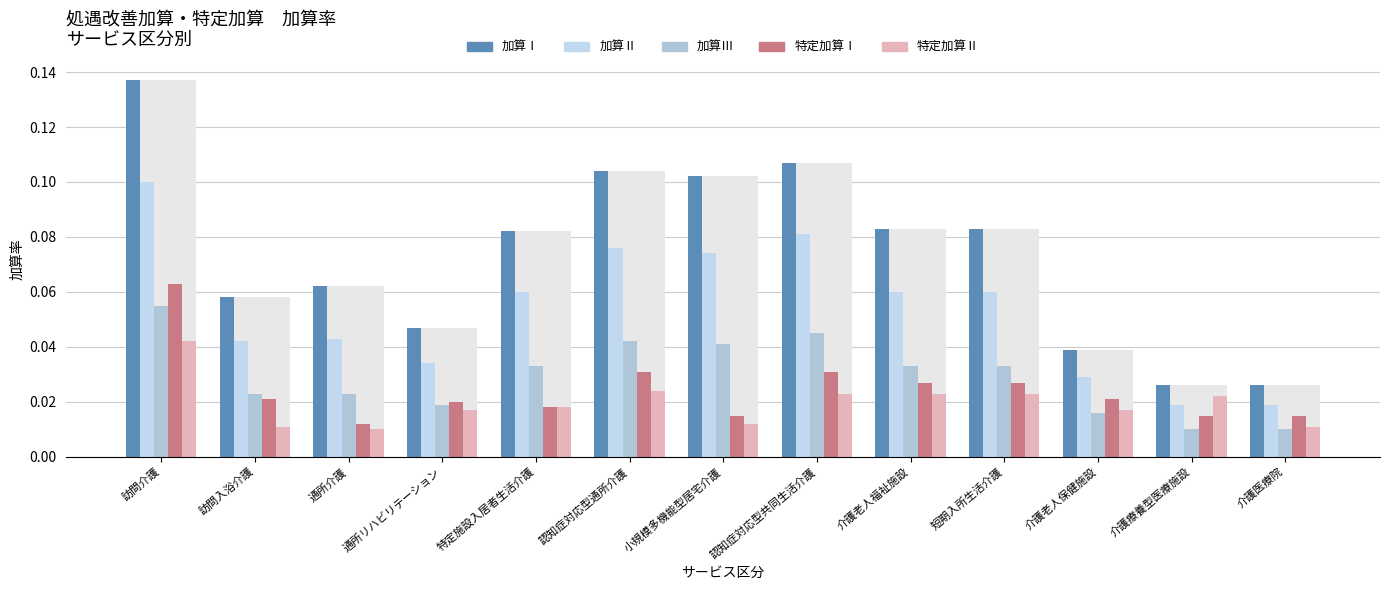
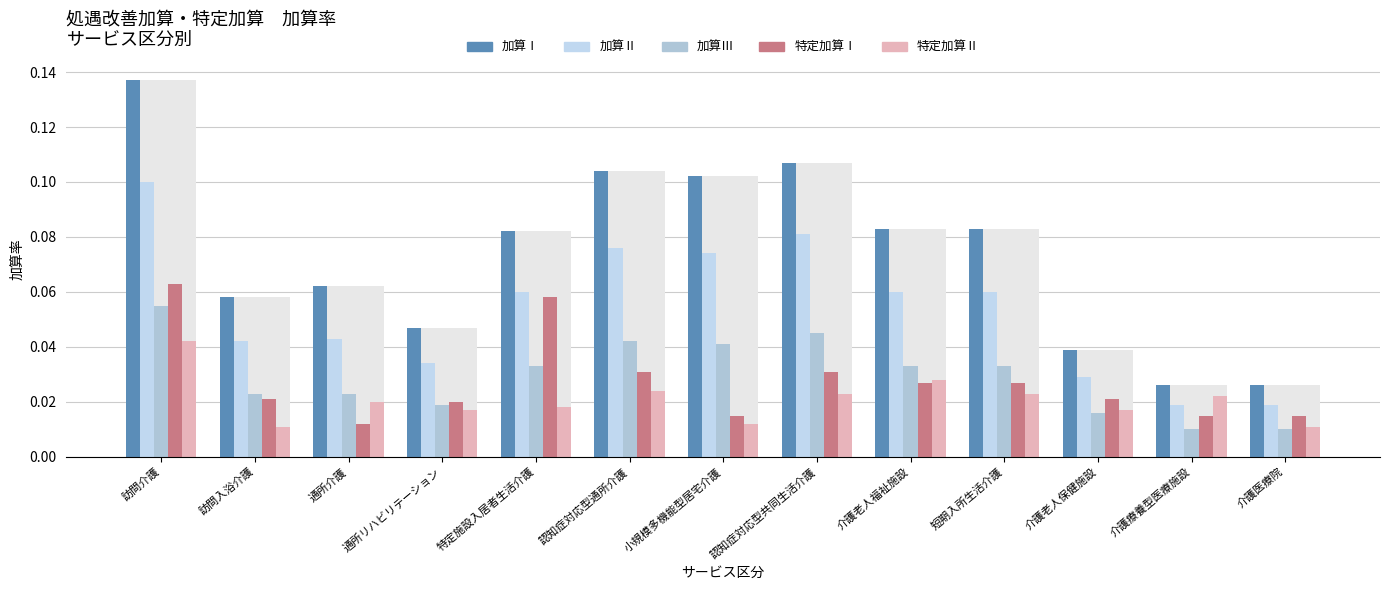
特定加算Ⅱ, 通所介護: 0.01 -> 0.02
特定加算Ⅰ, 特定施設入居者生活介護: 0.018 -> 0.058
特定加算Ⅱ, 介護老人福祉施設: 0.023 -> 0.028
